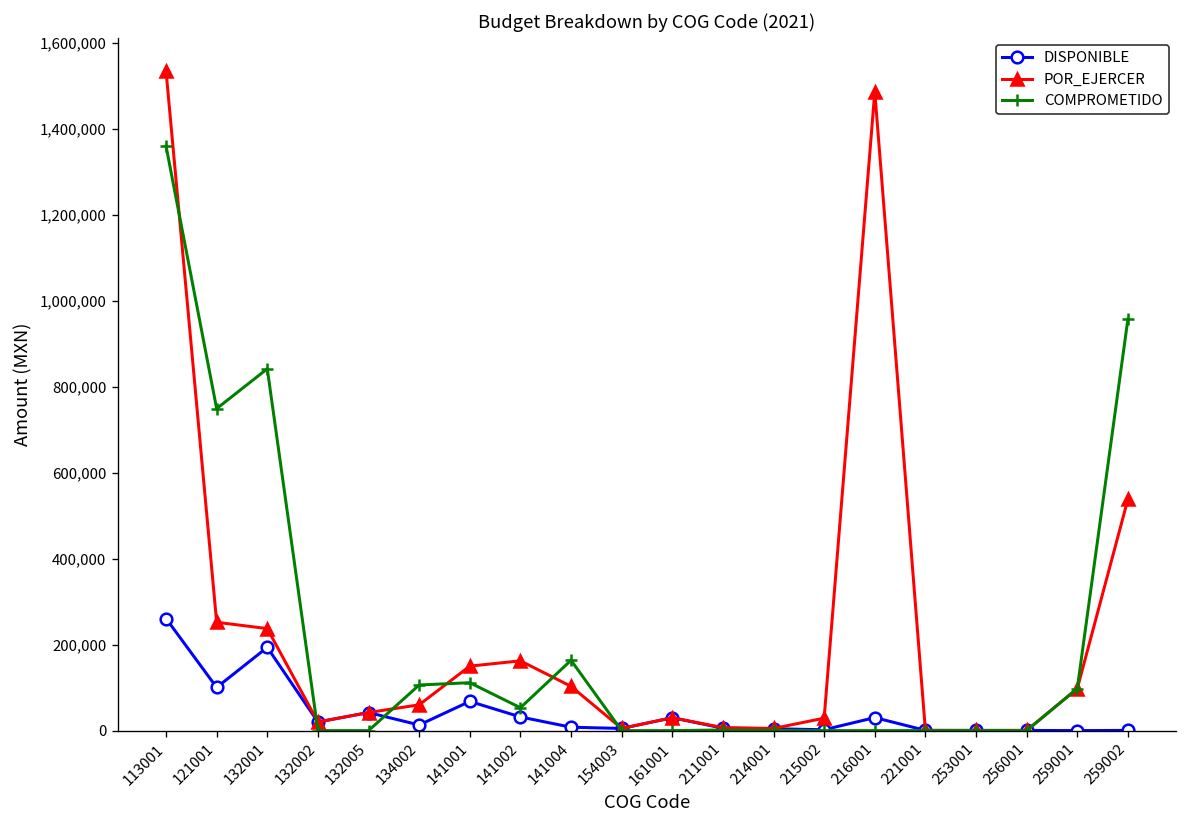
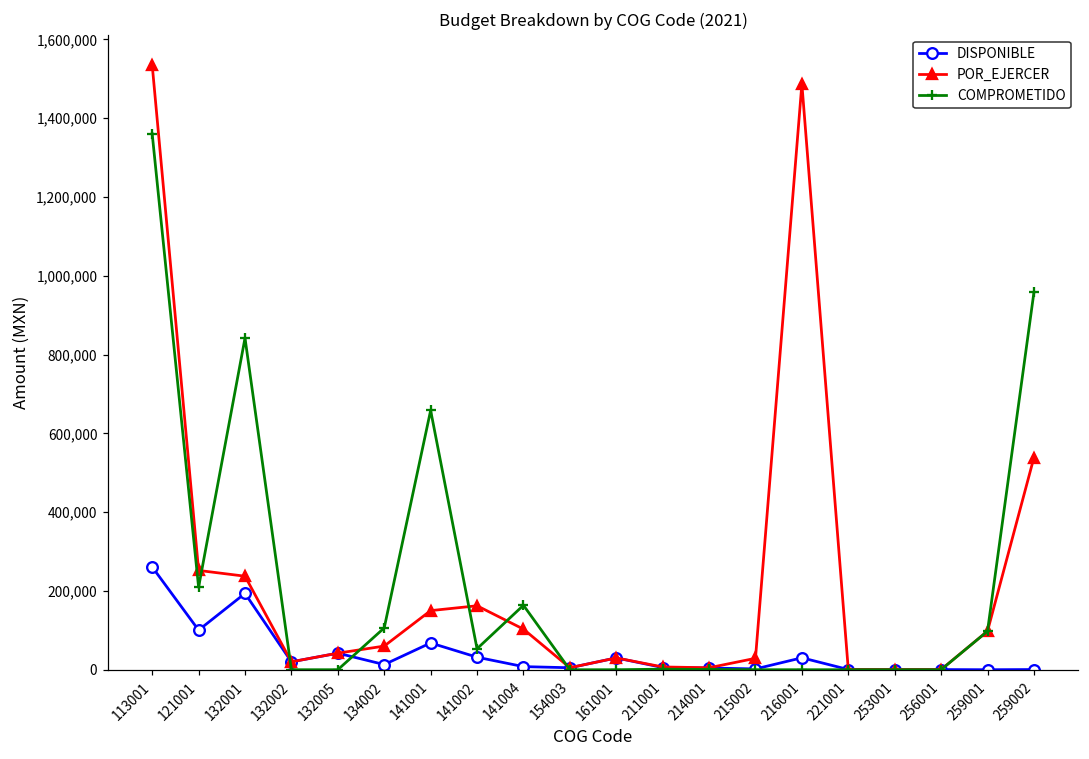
COMPROMETIDO, 121001: 750,000 -> 210,000
COMPROMETIDO, 141001: 110,000 -> 660,000
